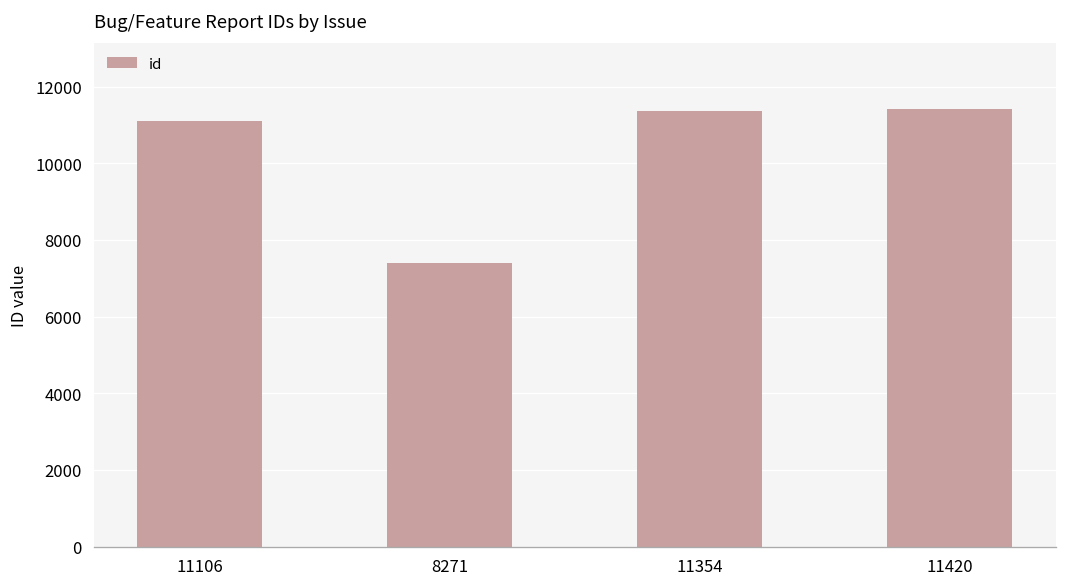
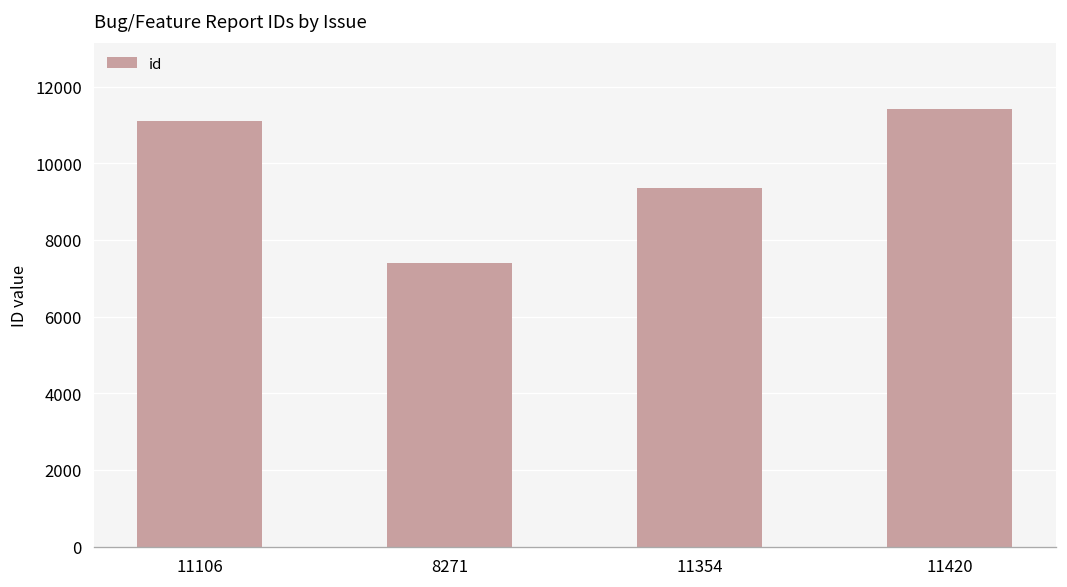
11354: 11400 -> 9300
